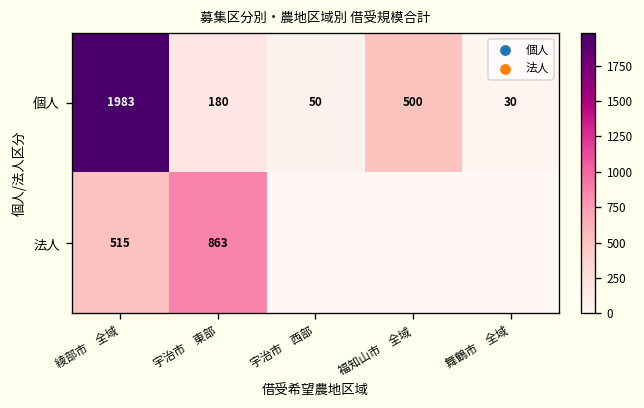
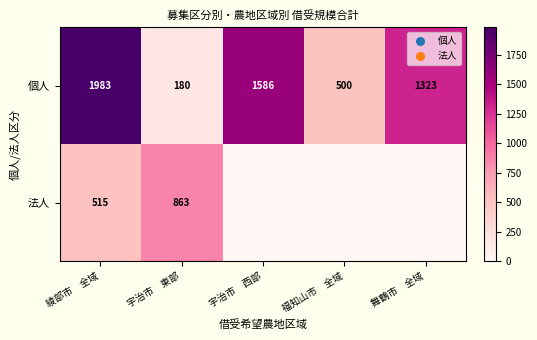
個人, 宇治市 西部: 50 -> 1586
個人, 舞鶴市 全域: 30 -> 1323
